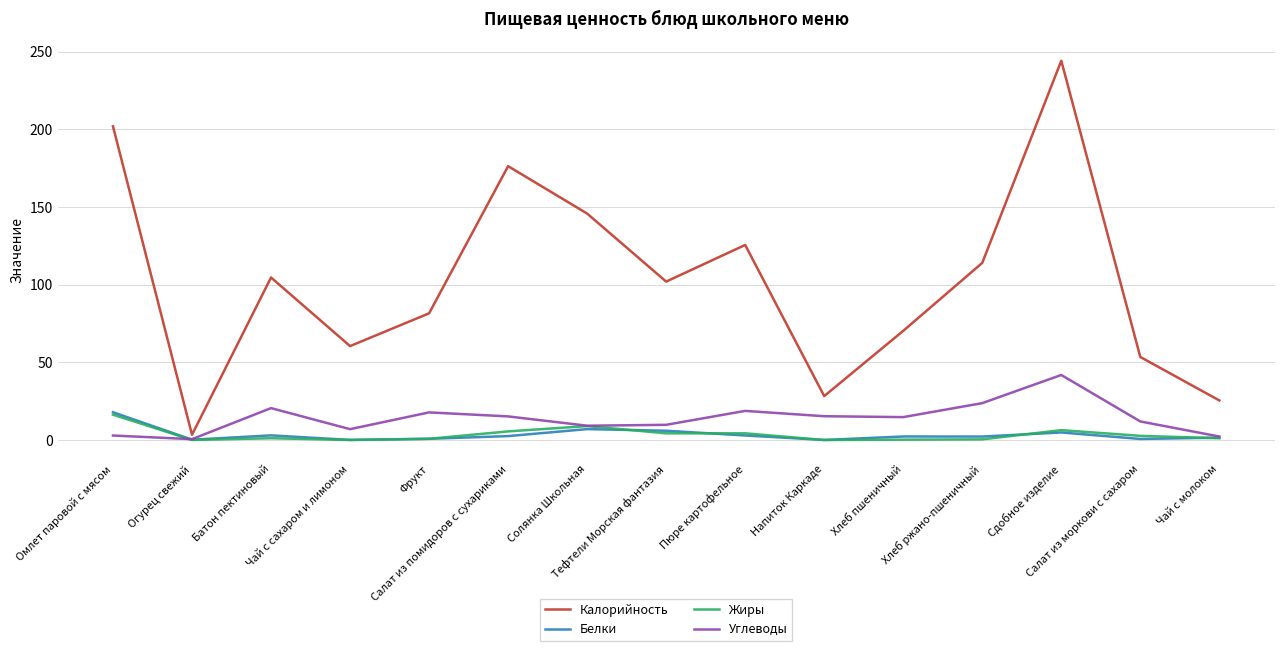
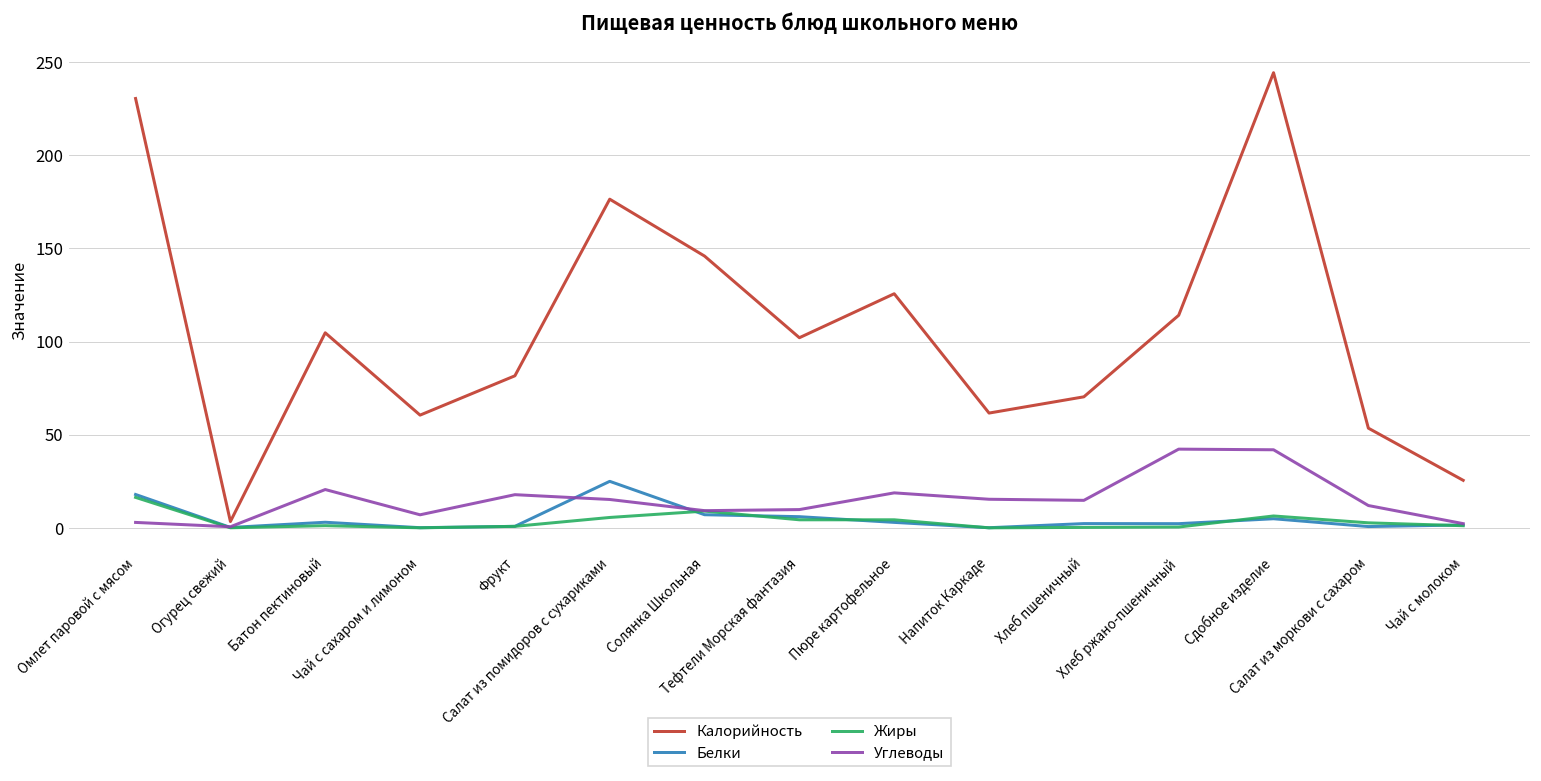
Калорийность, Омлет паровой с мясом: 202 -> 230
Белки, Салат из помидоров с сухариками: 3 -> 25
Калорийность, Напиток Каркаде: 28 -> 62
Углеводы, Хлеб ржано-пшеничный: 24 -> 42
